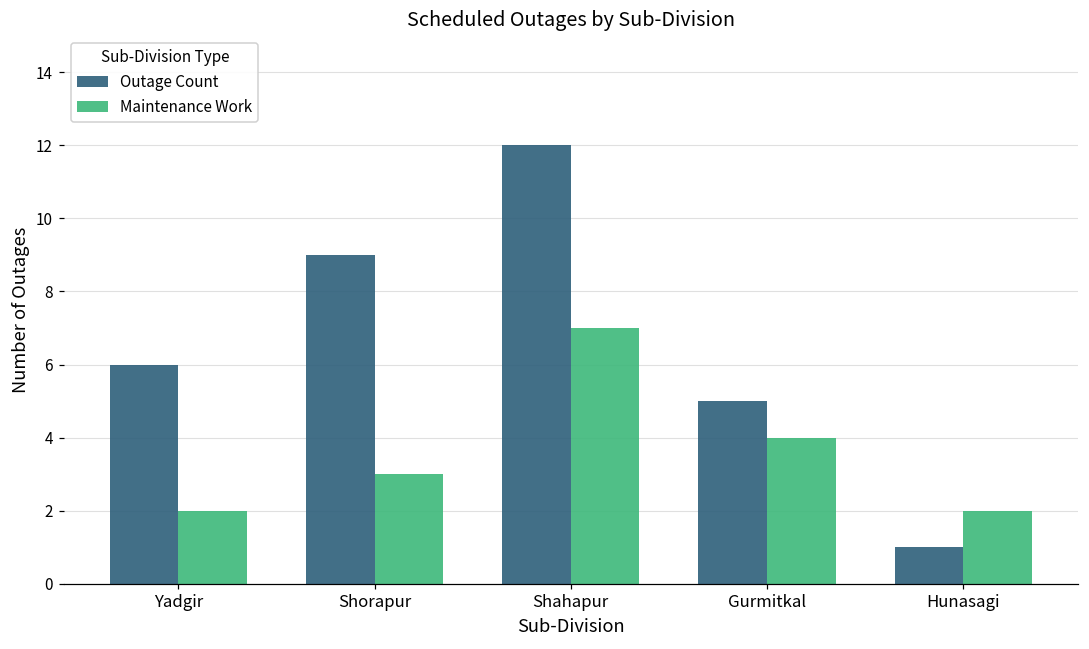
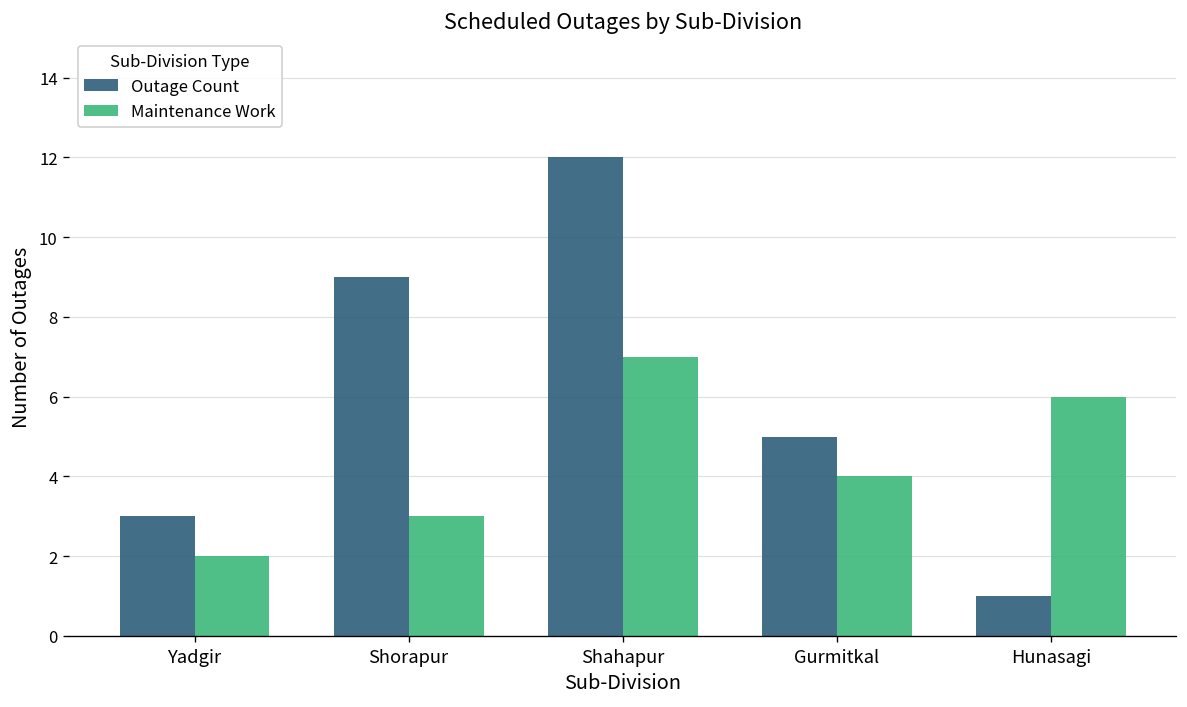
Outage Count, Yadgir: 6 -> 3
Maintenance Work, Hunasagi: 2 -> 6
